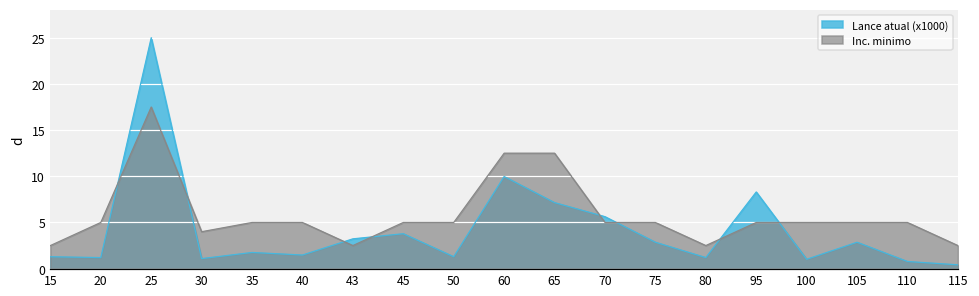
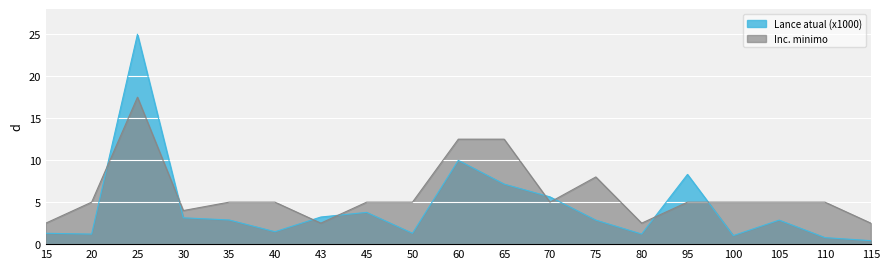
Lance atual (x1000), 30: 1 -> 3
Lance atual (x1000), 35: 2 -> 3
Inc. minimo, 75: 5 -> 8
